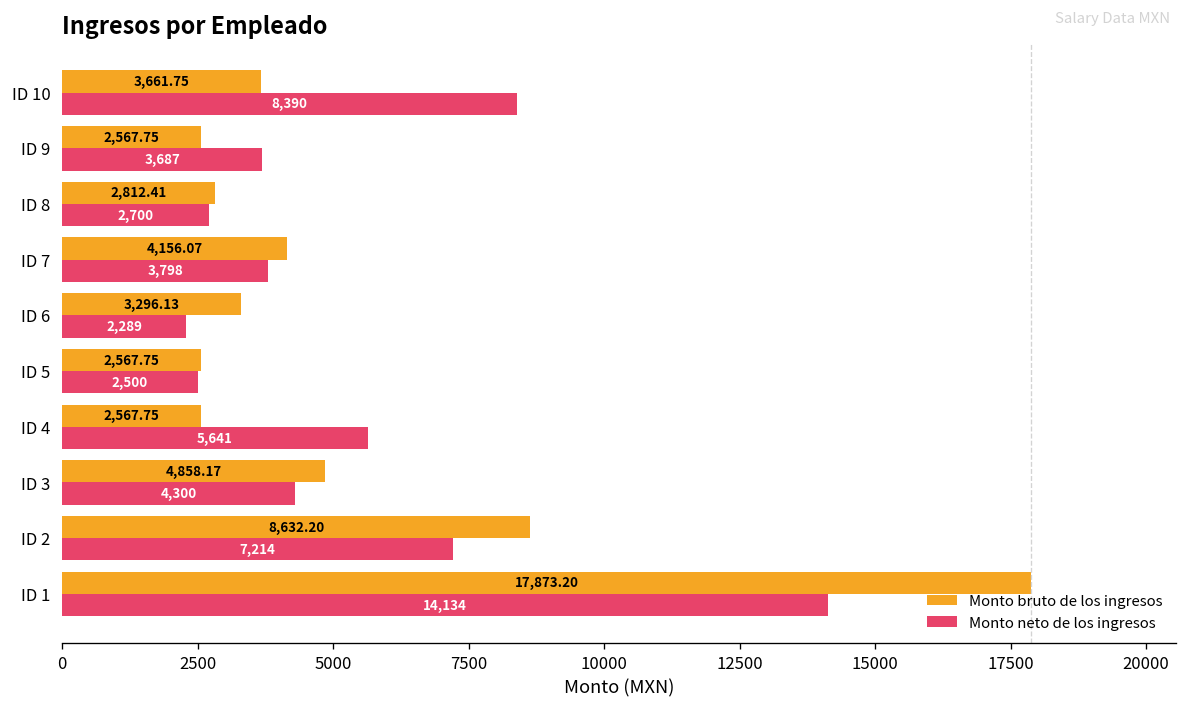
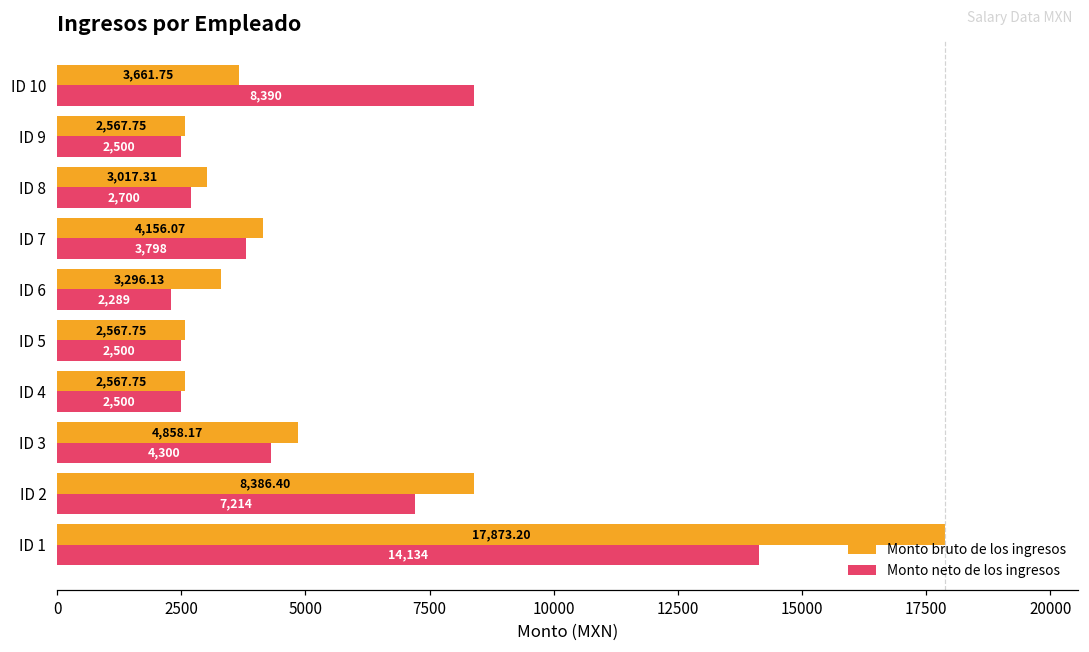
Monto neto de los ingresos, ID 9: 3,687 -> 2,500
Monto bruto de los ingresos, ID 8: 2,812.41 -> 3,017.31
Monto neto de los ingresos, ID 4: 5,641 -> 2,500
Monto bruto de los ingresos, ID 2: 8,632.20 -> 8,386.40
